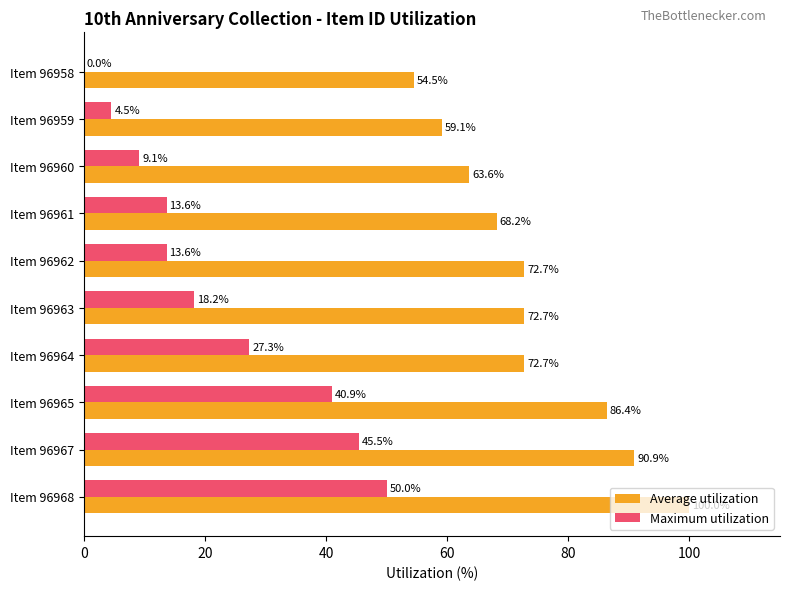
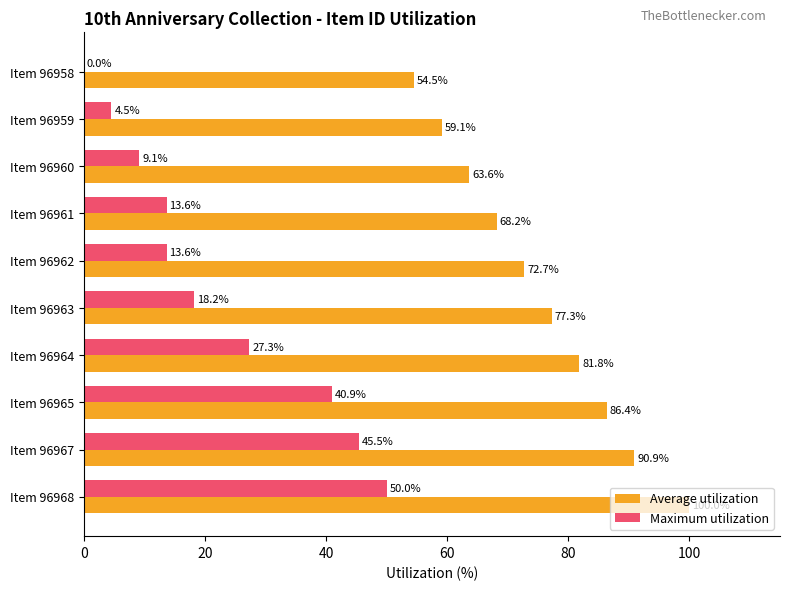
Average utilization, Item 96963: 72.7% -> 77.3%
Average utilization, Item 96964: 72.7% -> 81.8%
